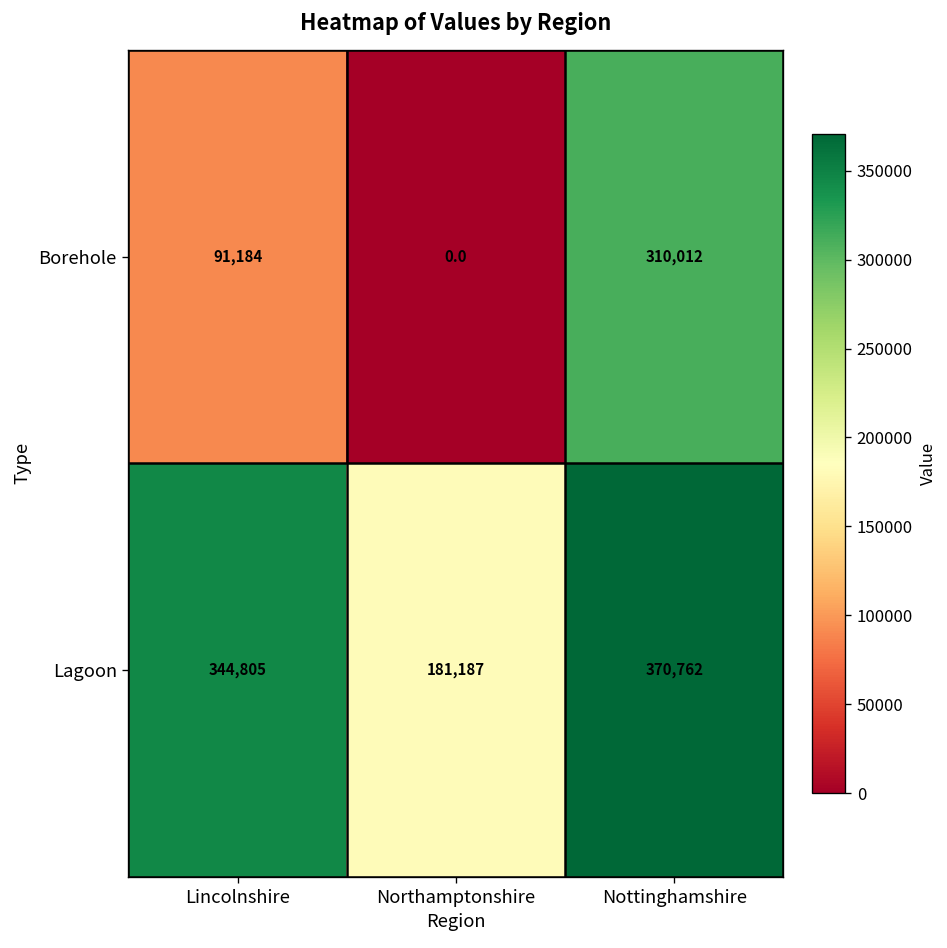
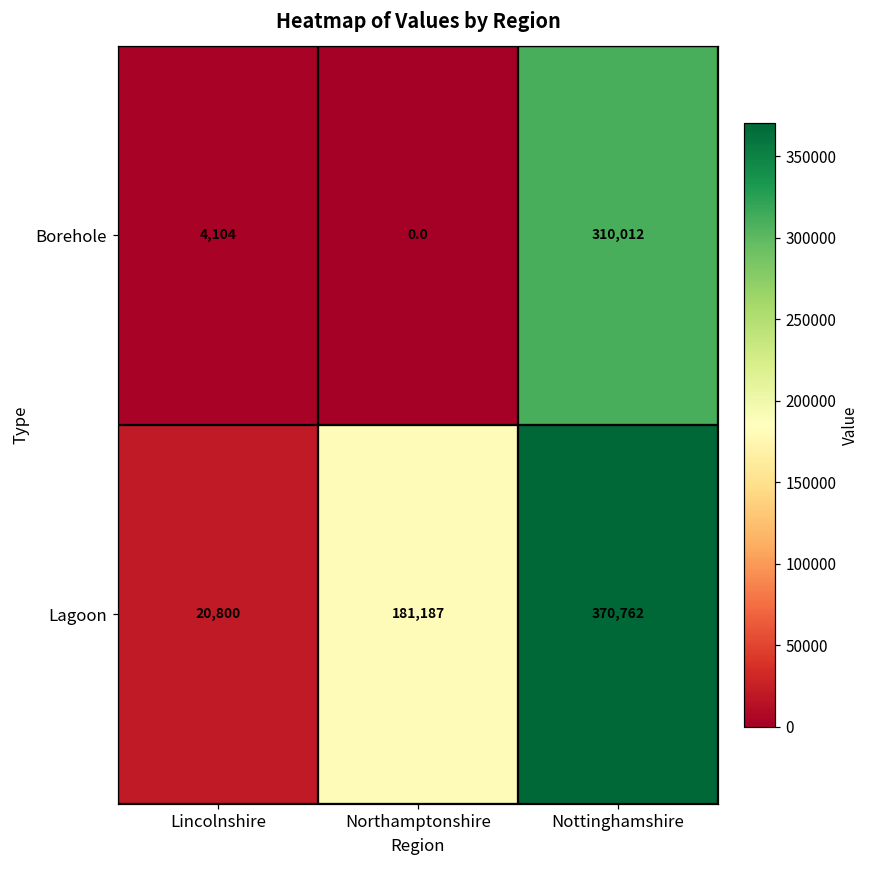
Borehole, Lincolnshire: 91,184 -> 4,104
Lagoon, Lincolnshire: 344,805 -> 20,800
